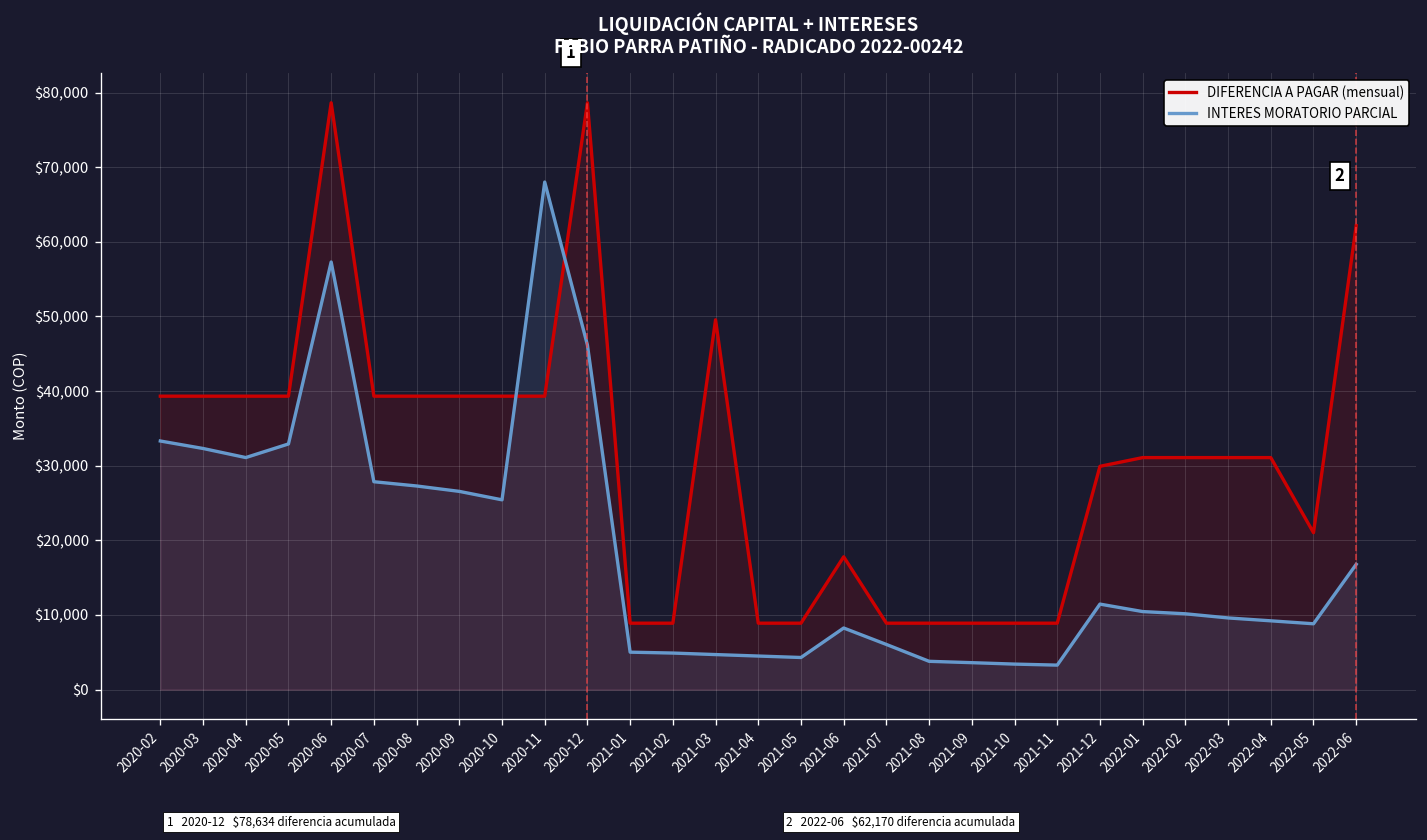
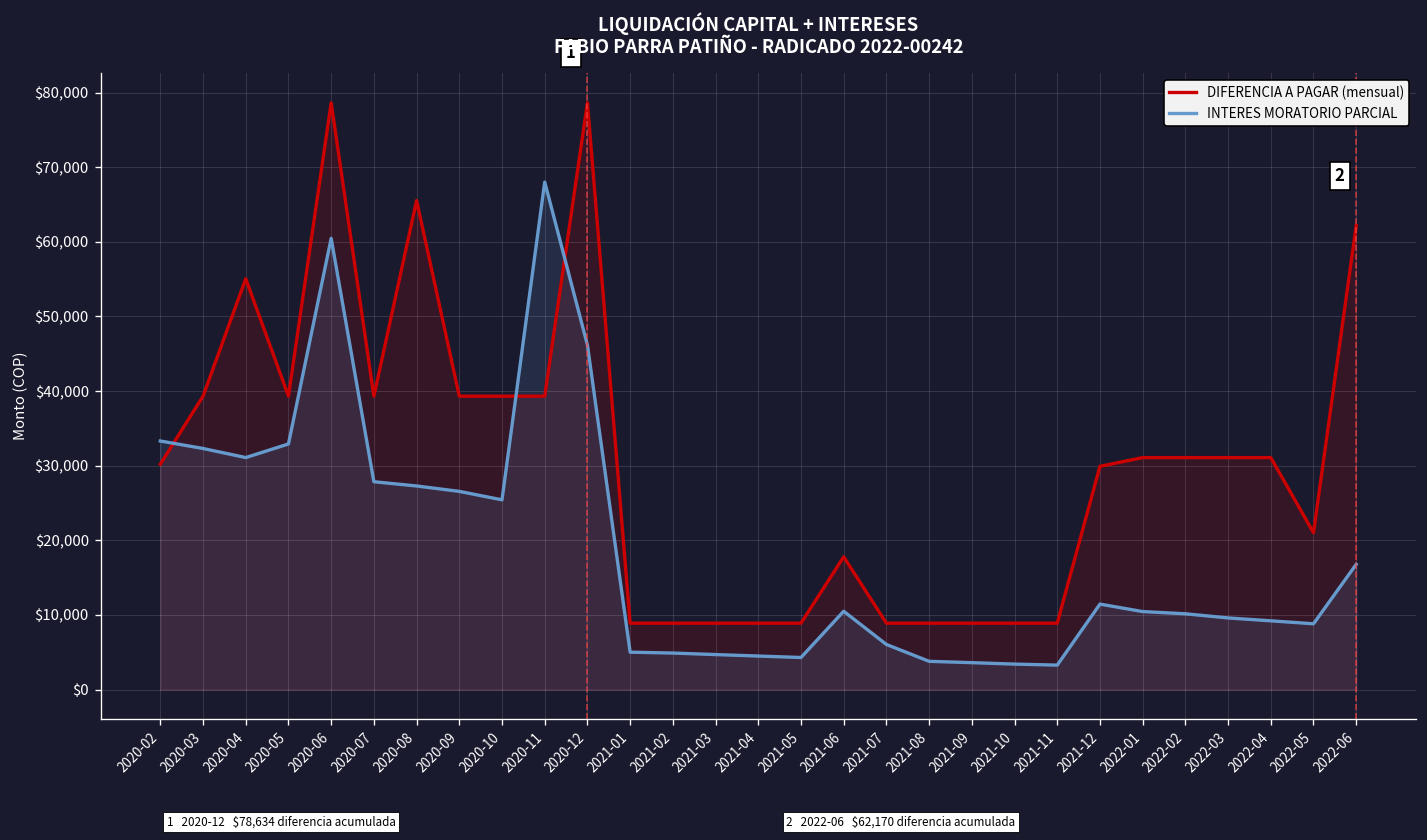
DIFERENCIA A PAGAR (mensual), 2020-02: $39,000 -> $30,000
DIFERENCIA A PAGAR (mensual), 2020-04: $39,000 -> $55,000
INTERES MORATORIO PARCIAL, 2020-06: $57,000 -> $60,000
DIFERENCIA A PAGAR (mensual), 2020-08: $39,000 -> $66,000
DIFERENCIA A PAGAR (mensual), 2021-03: $50,000 -> $9,000
INTERES MORATORIO PARCIAL, 2021-06: $8,000 -> $10,000
